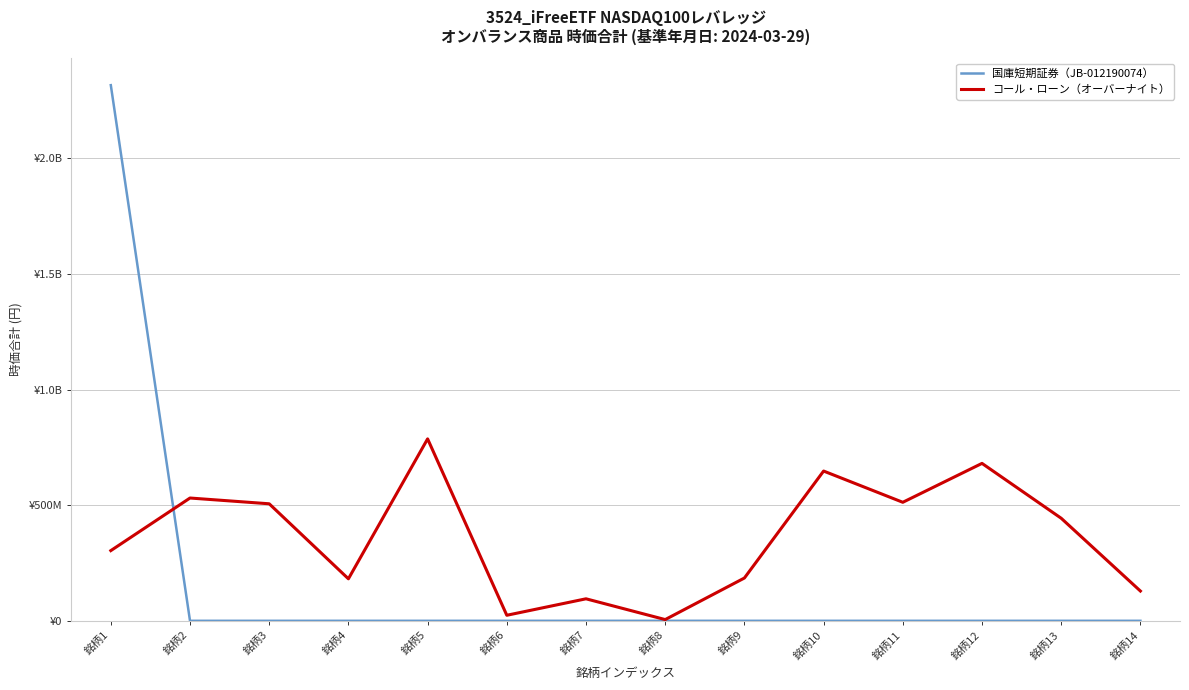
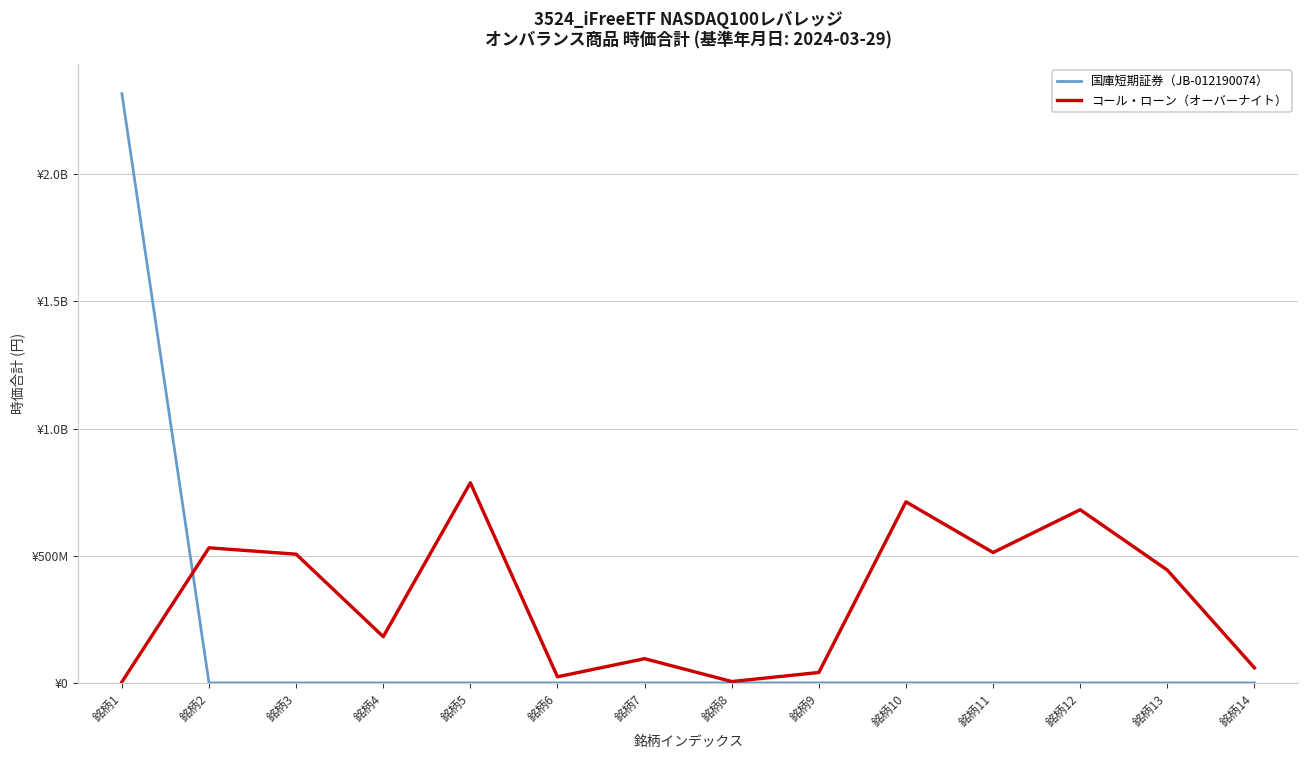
コール・ローン（オーバーナイト）, 銘柄1: ¥300000000 -> ¥0
コール・ローン（オーバーナイト）, 銘柄9: ¥190000000 -> ¥40000000
コール・ローン（オーバーナイト）, 銘柄10: ¥650000000 -> ¥710000000
コール・ローン（オーバーナイト）, 銘柄14: ¥130000000 -> ¥60000000
